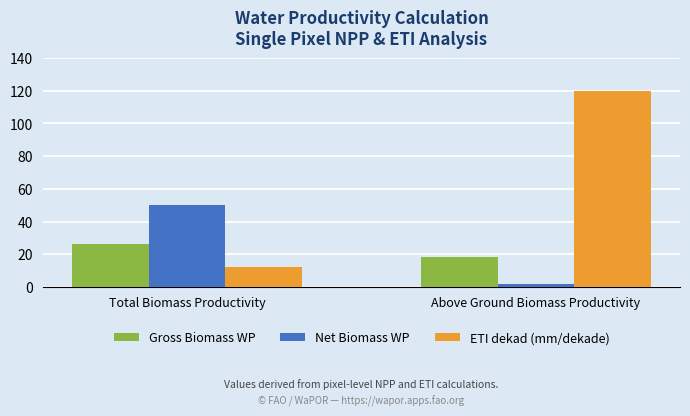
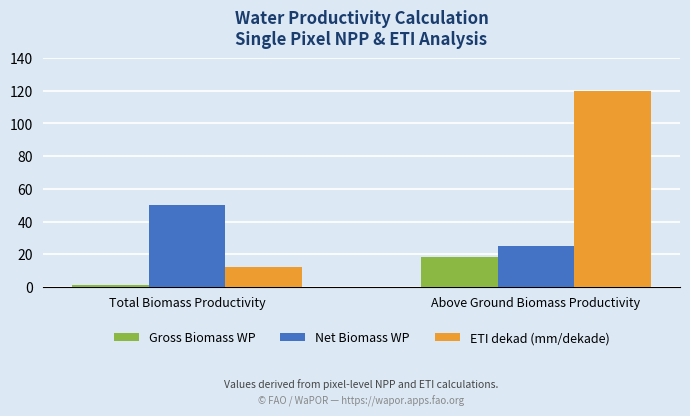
Gross Biomass WP, Total Biomass Productivity: 27 -> 1
Net Biomass WP, Above Ground Biomass Productivity: 2 -> 25
